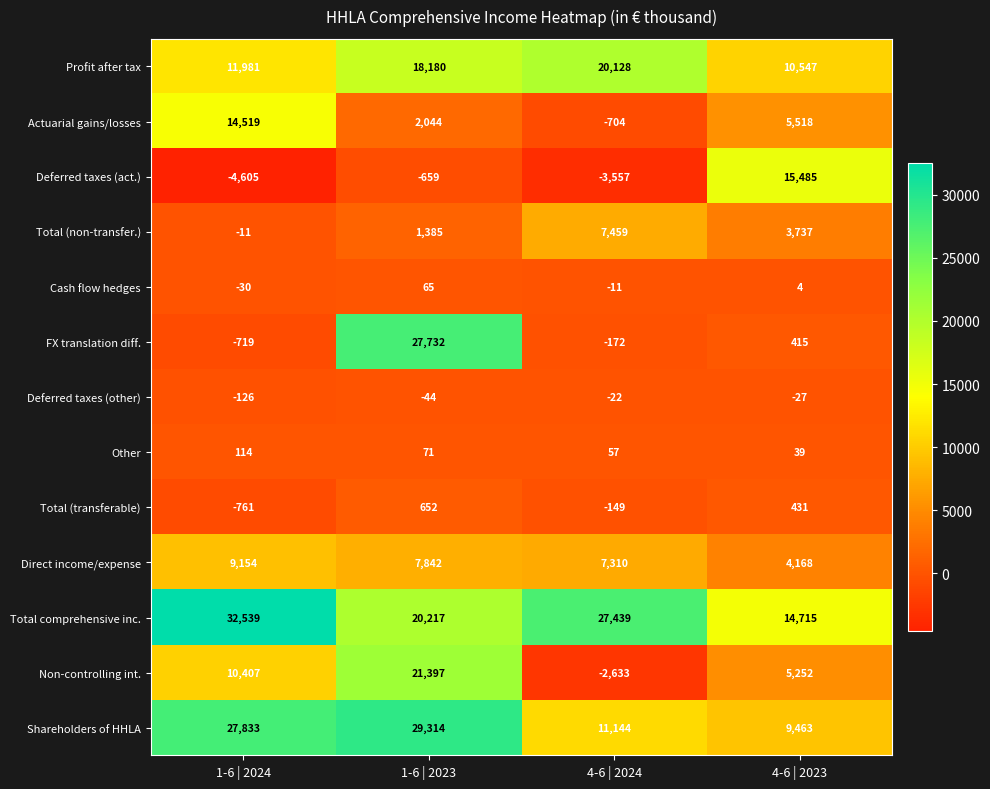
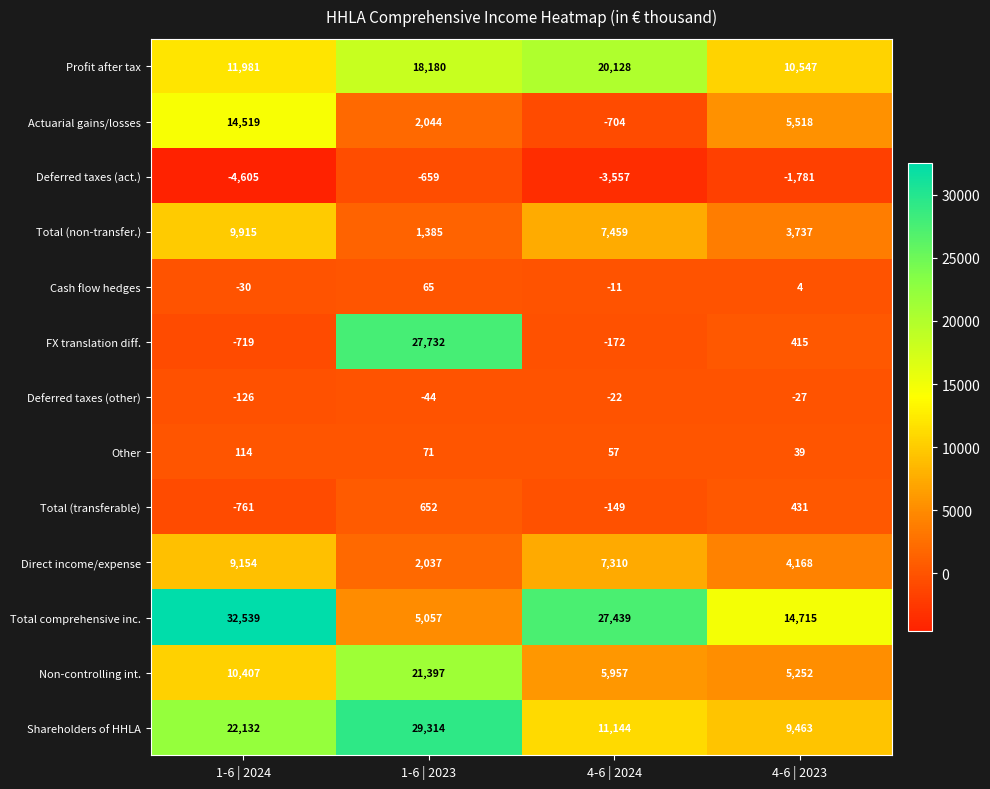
Deferred taxes (act.), 4-6 | 2023: 15,485 -> -1,781
Total (non-transfer.), 1-6 | 2024: -11 -> 9,915
Direct income/expense, 1-6 | 2023: 7,842 -> 2,037
Total comprehensive inc., 1-6 | 2023: 20,217 -> 5,057
Non-controlling int., 4-6 | 2024: -2,633 -> 5,957
Shareholders of HHLA, 1-6 | 2024: 27,833 -> 22,132
